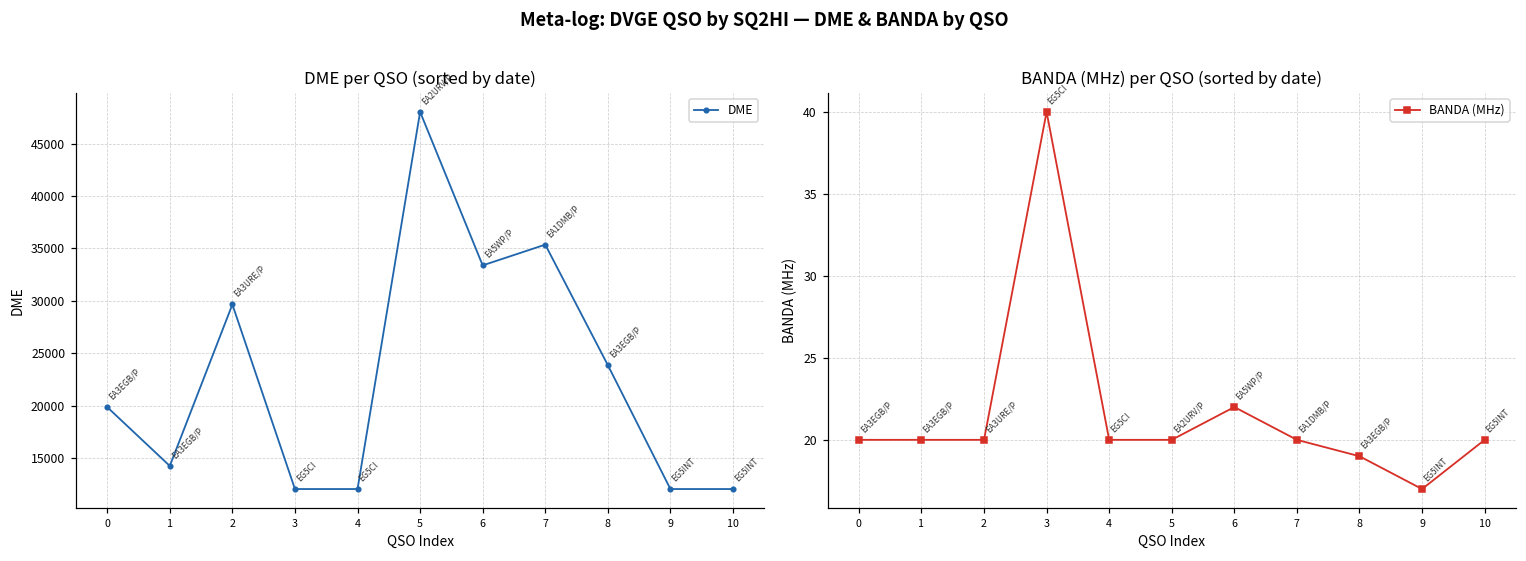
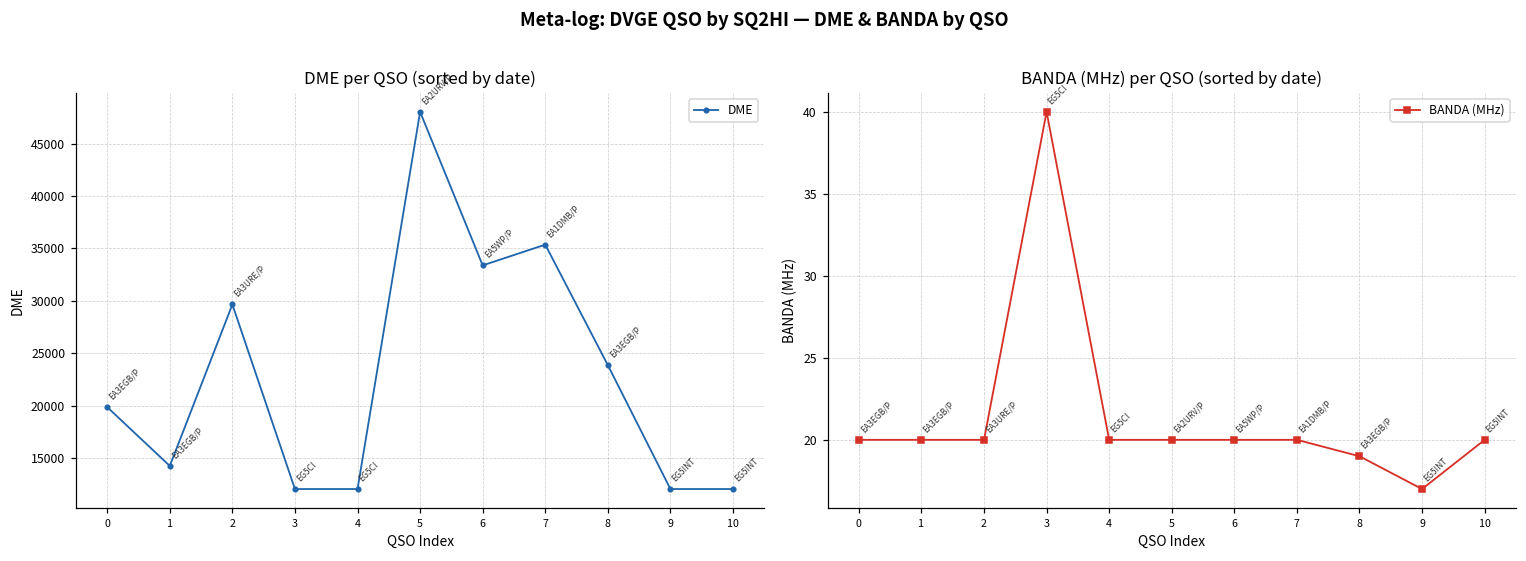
BANDA (MHz) per QSO (sorted by date), 6: 22 -> 20
